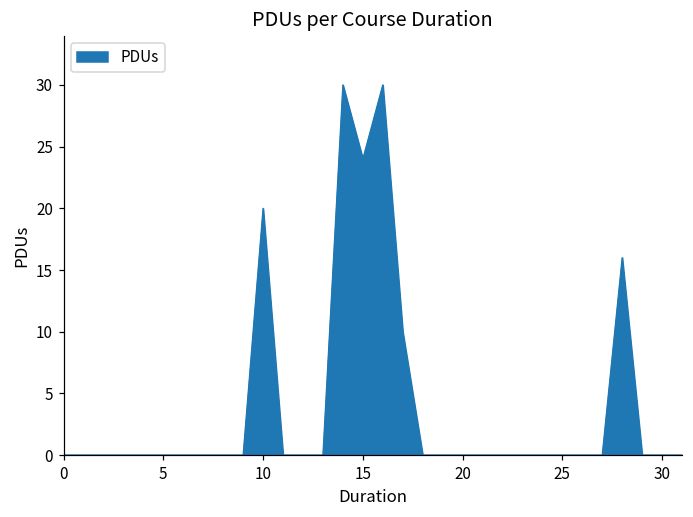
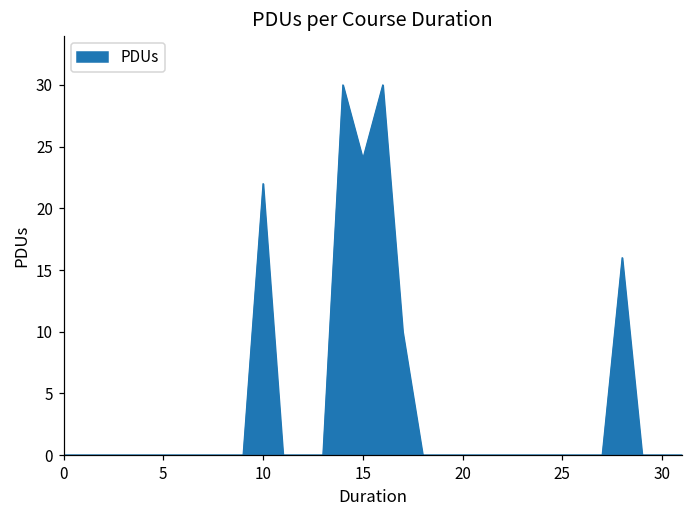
10: 20 -> 22
